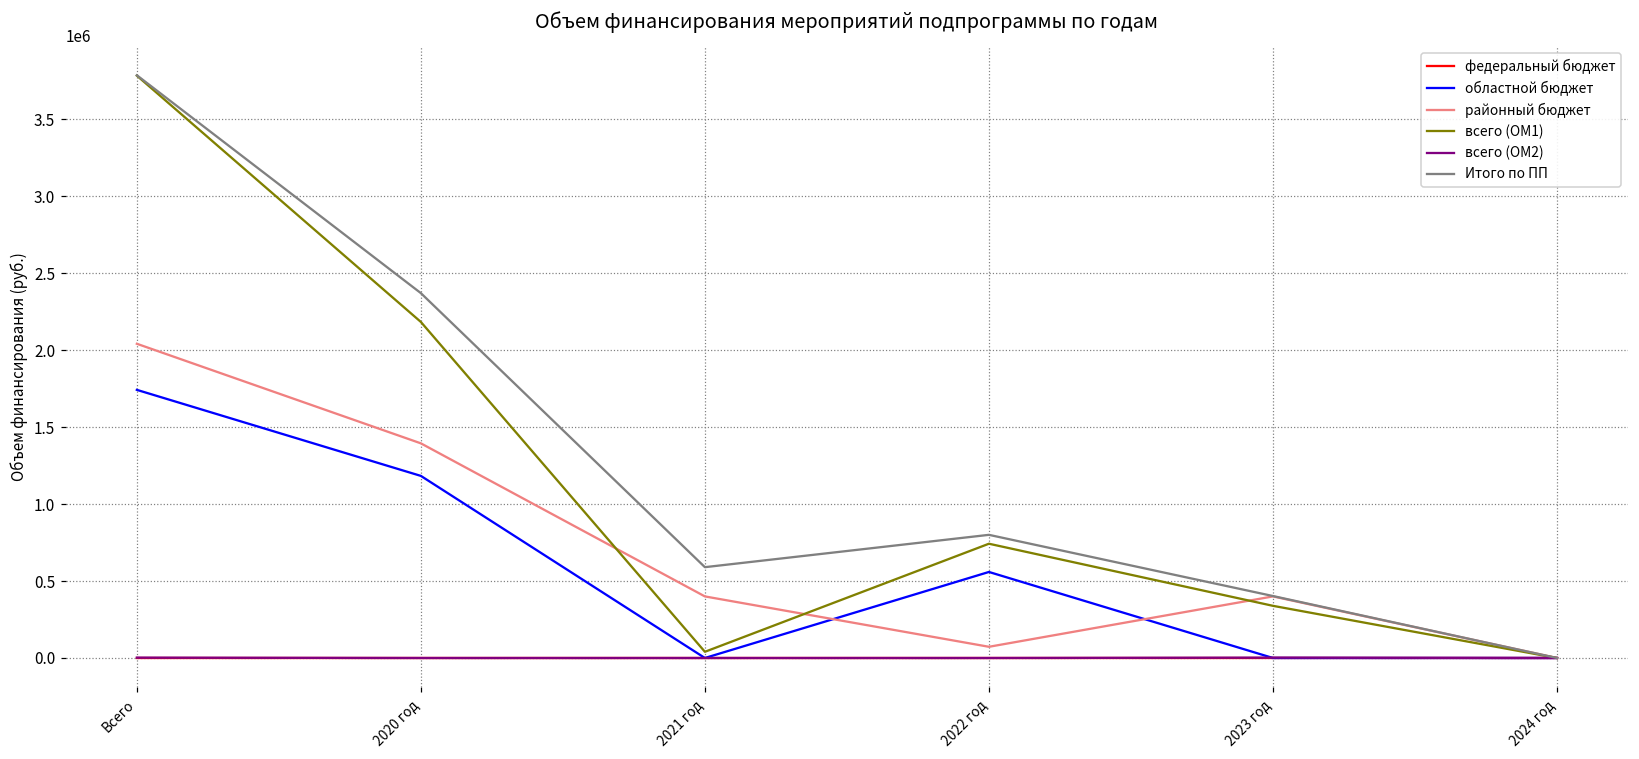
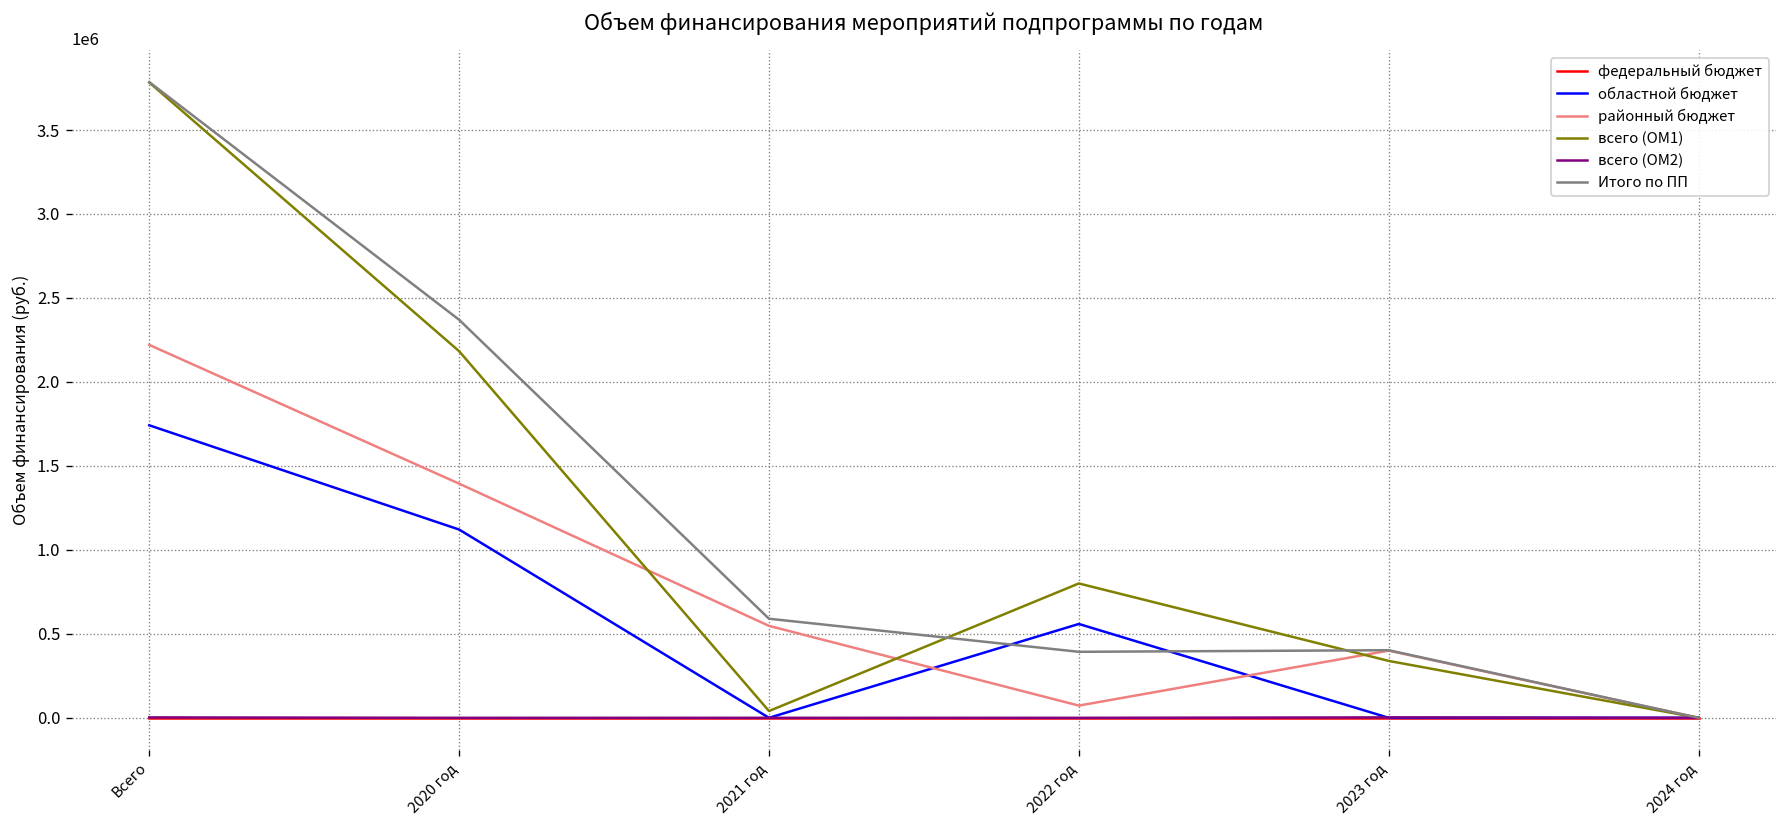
районный бюджет, Всего: 2040000 -> 2220000
областной бюджет, 2020 год: 1180000 -> 1120000
районный бюджет, 2021 год: 400000 -> 550000
всего (ОМ1), 2022 год: 740000 -> 800000
Итого по ПП, 2022 год: 800000 -> 390000
